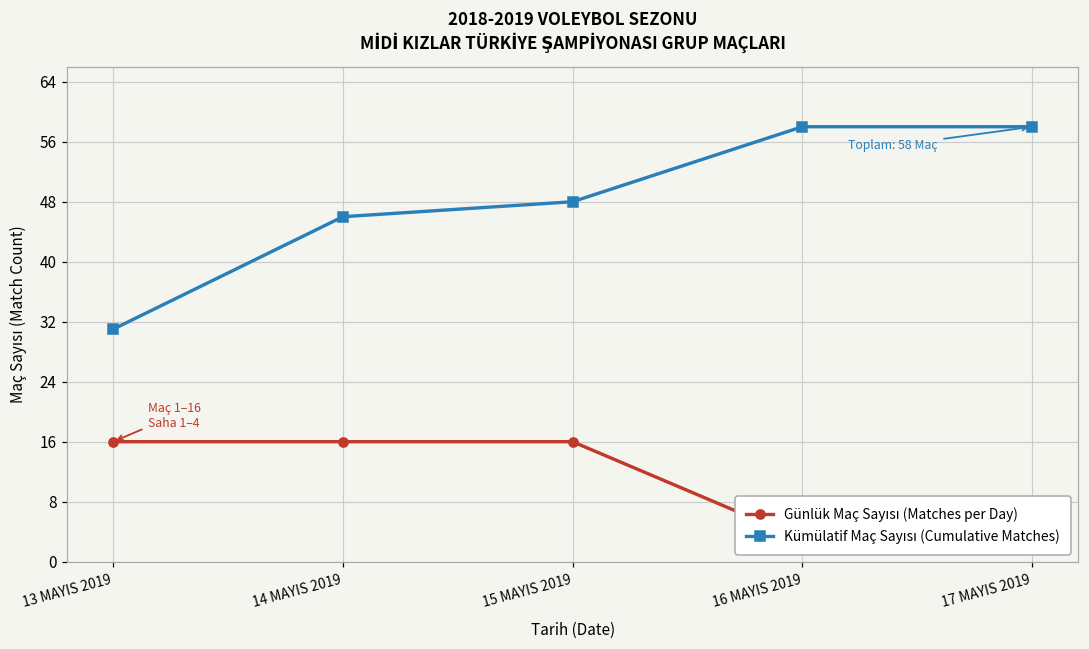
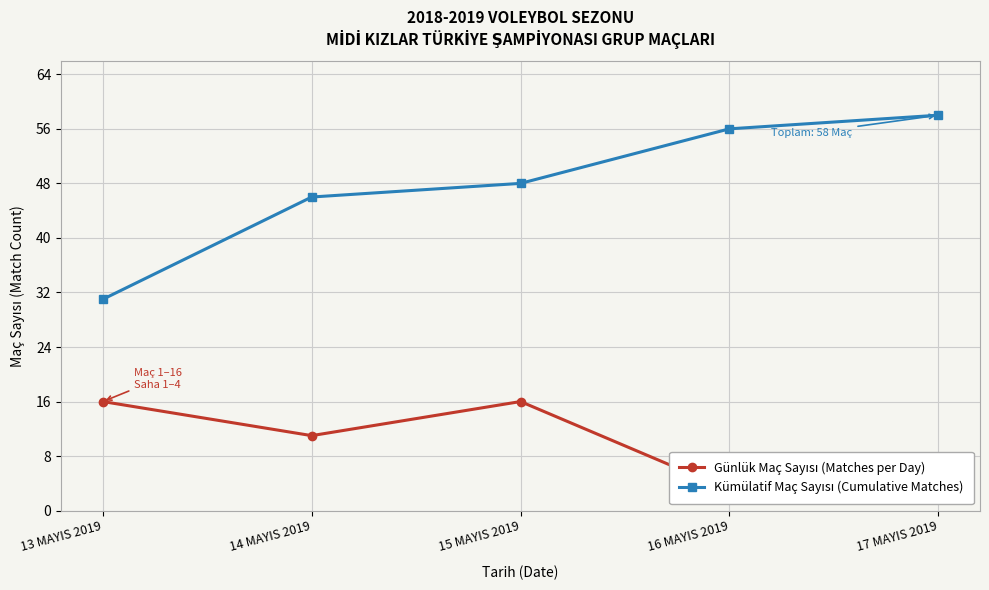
Günlük Maç Sayısı (Matches per Day), 14 MAYIS 2019: 16 -> 11
Kümülatif Maç Sayısı (Cumulative Matches), 16 MAYIS 2019: 58 -> 56
